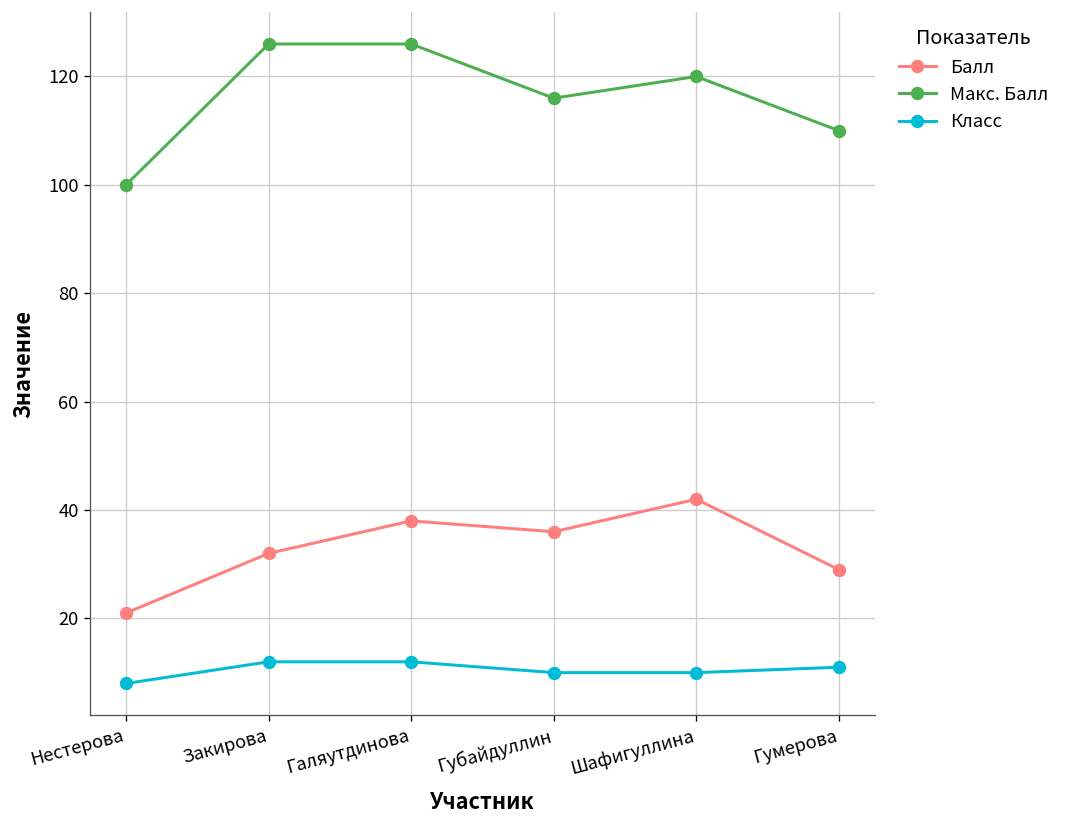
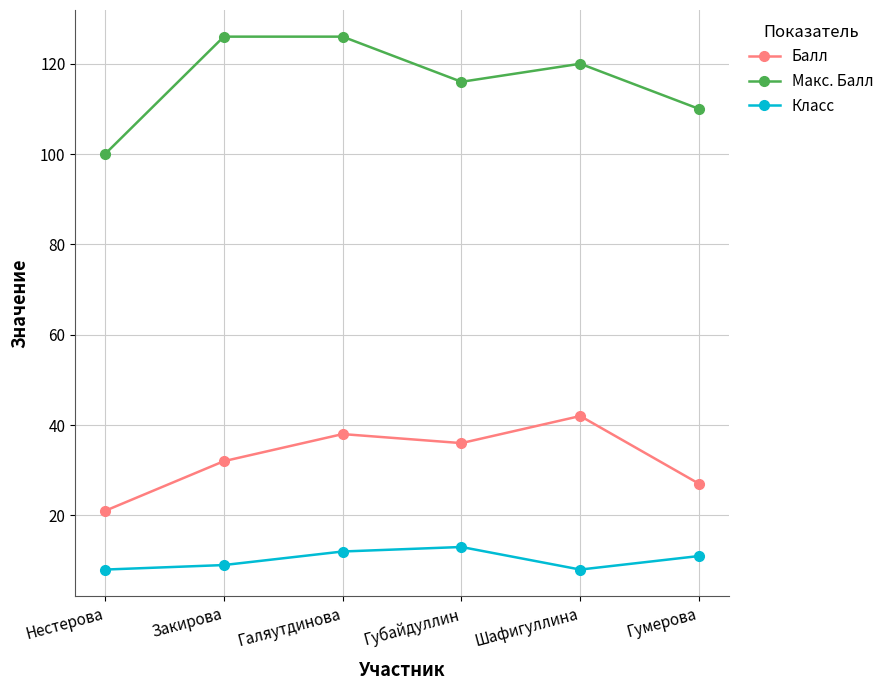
Класс, Закирова: 12 -> 9
Класс, Губайдуллин: 10 -> 13
Класс, Шафигуллина: 10 -> 8
Балл, Гумерова: 29 -> 27
